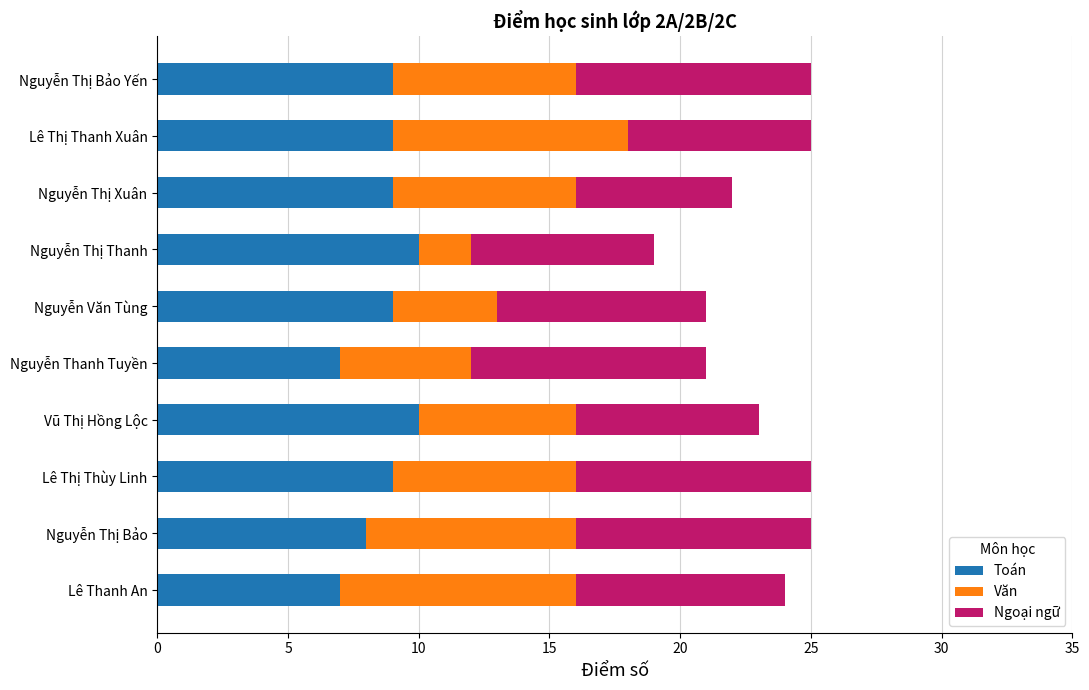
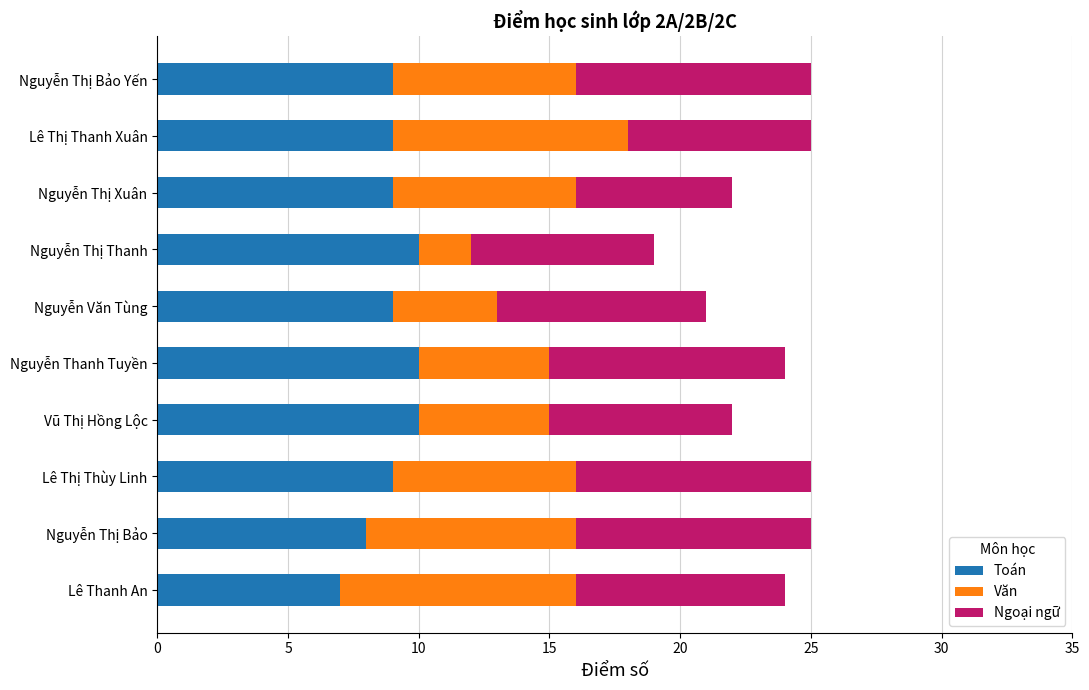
Toán, Nguyễn Thanh Tuyền: 7 -> 10
Văn, Vũ Thị Hồng Lộc: 6 -> 5
